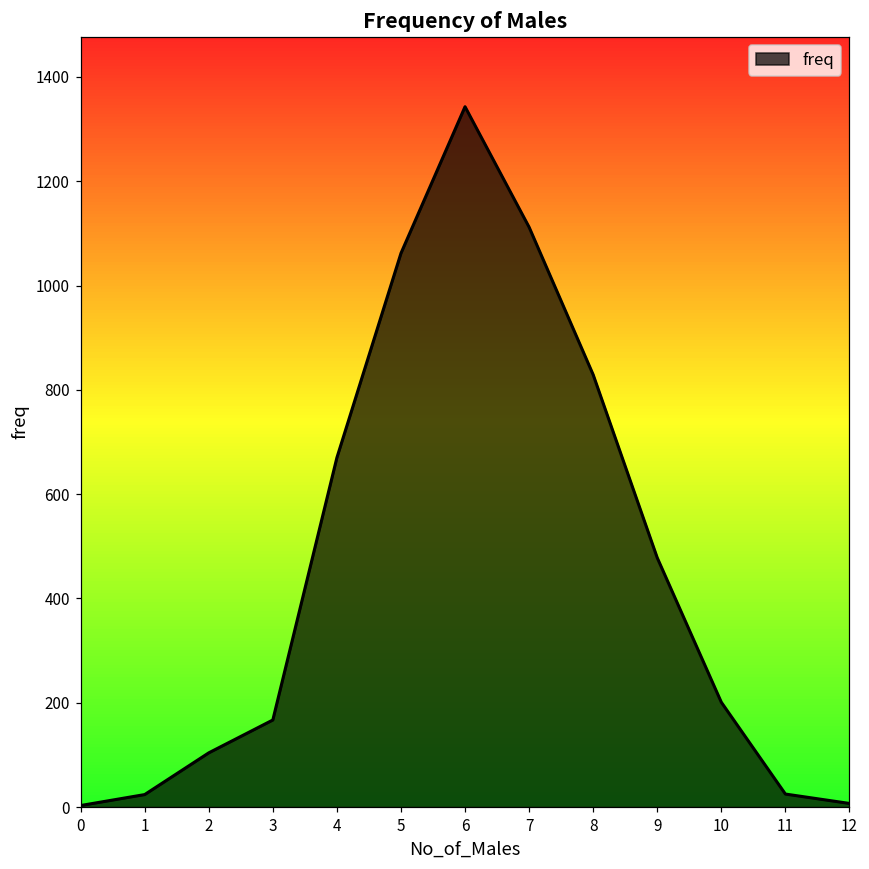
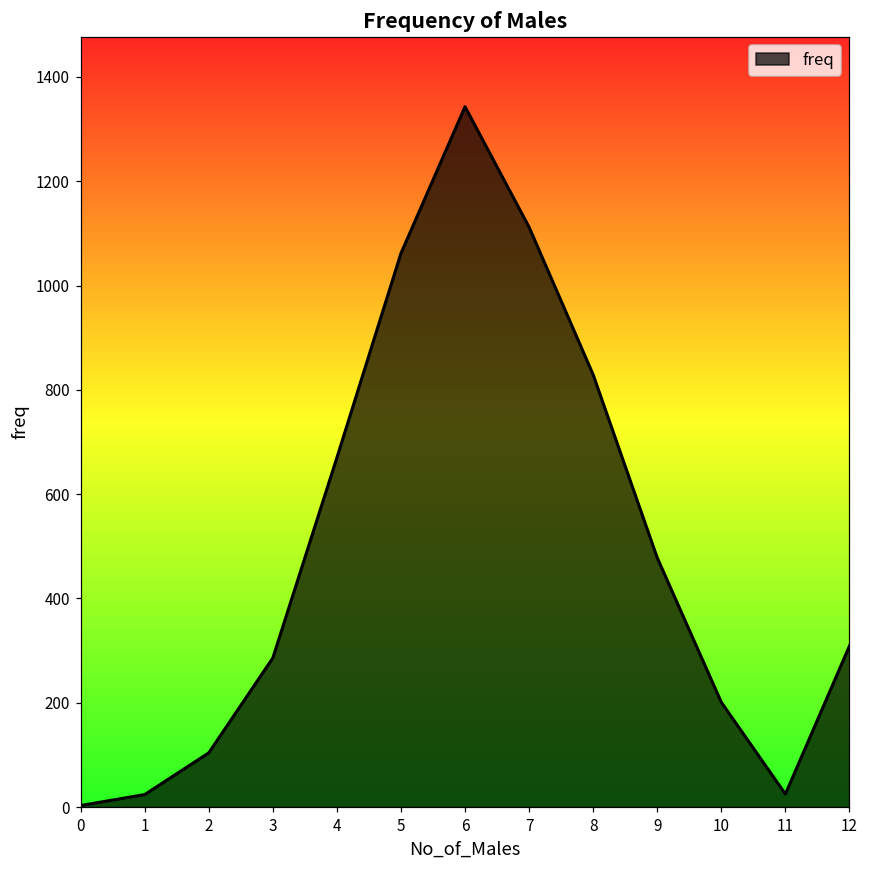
3: 170 -> 290
12: 10 -> 310
